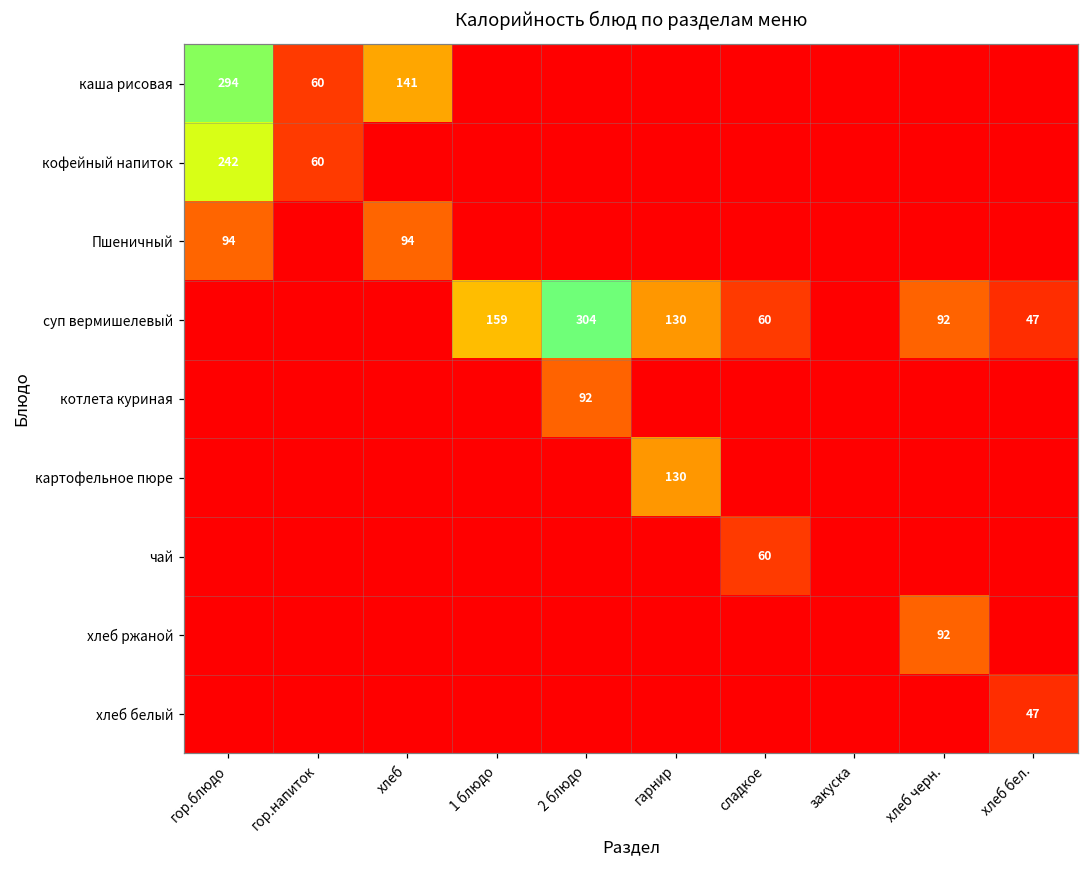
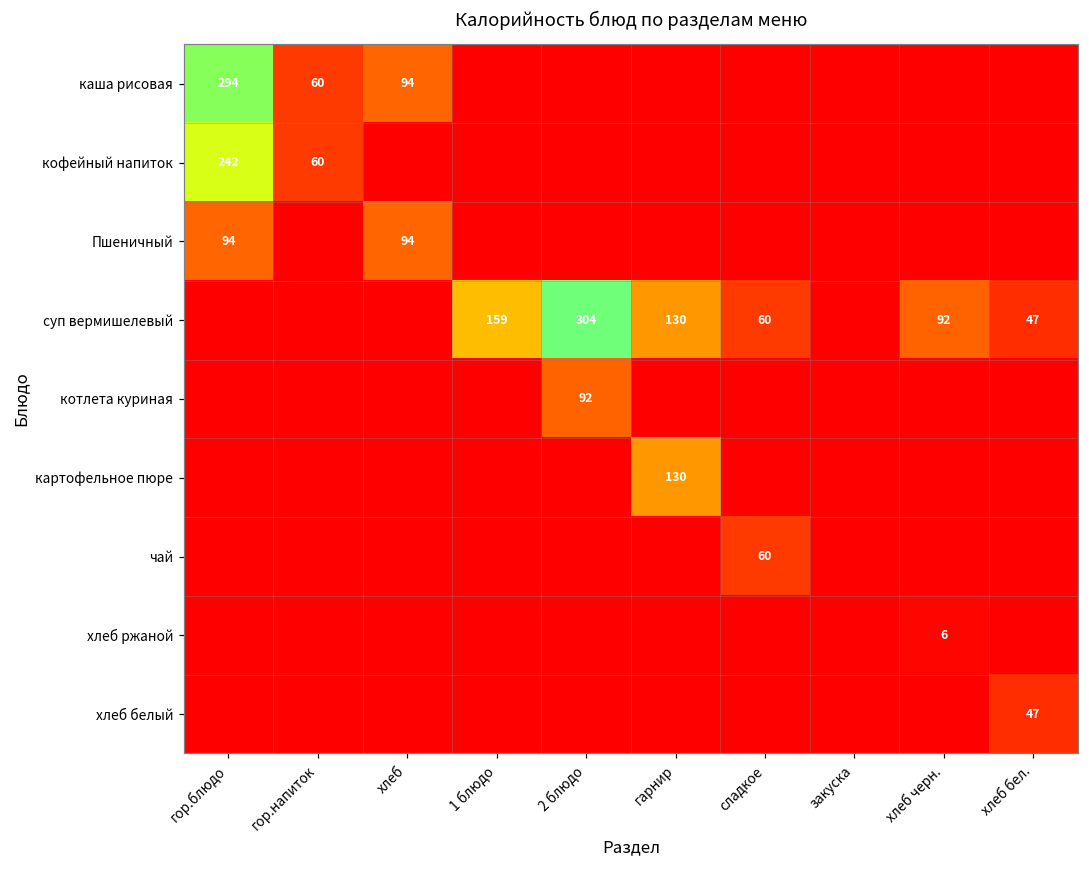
каша рисовая, хлеб: 141 -> 94
хлеб ржаной, хлеб черн.: 92 -> 6
